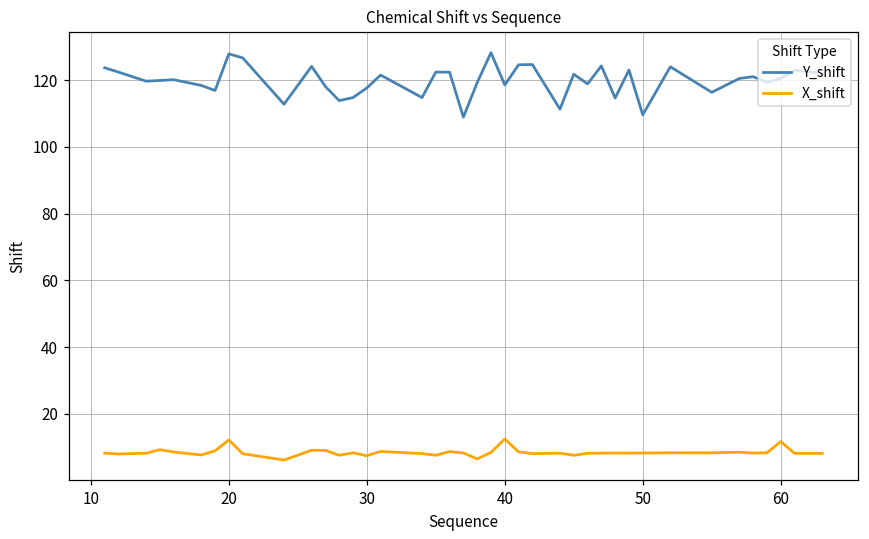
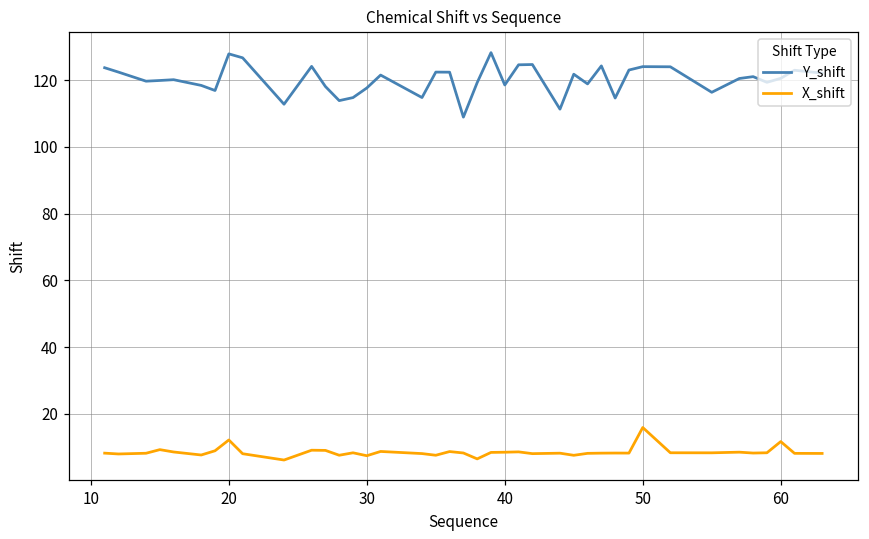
X_shift, 40: 12 -> 8
Y_shift, 50: 110 -> 124
X_shift, 50: 8 -> 16
